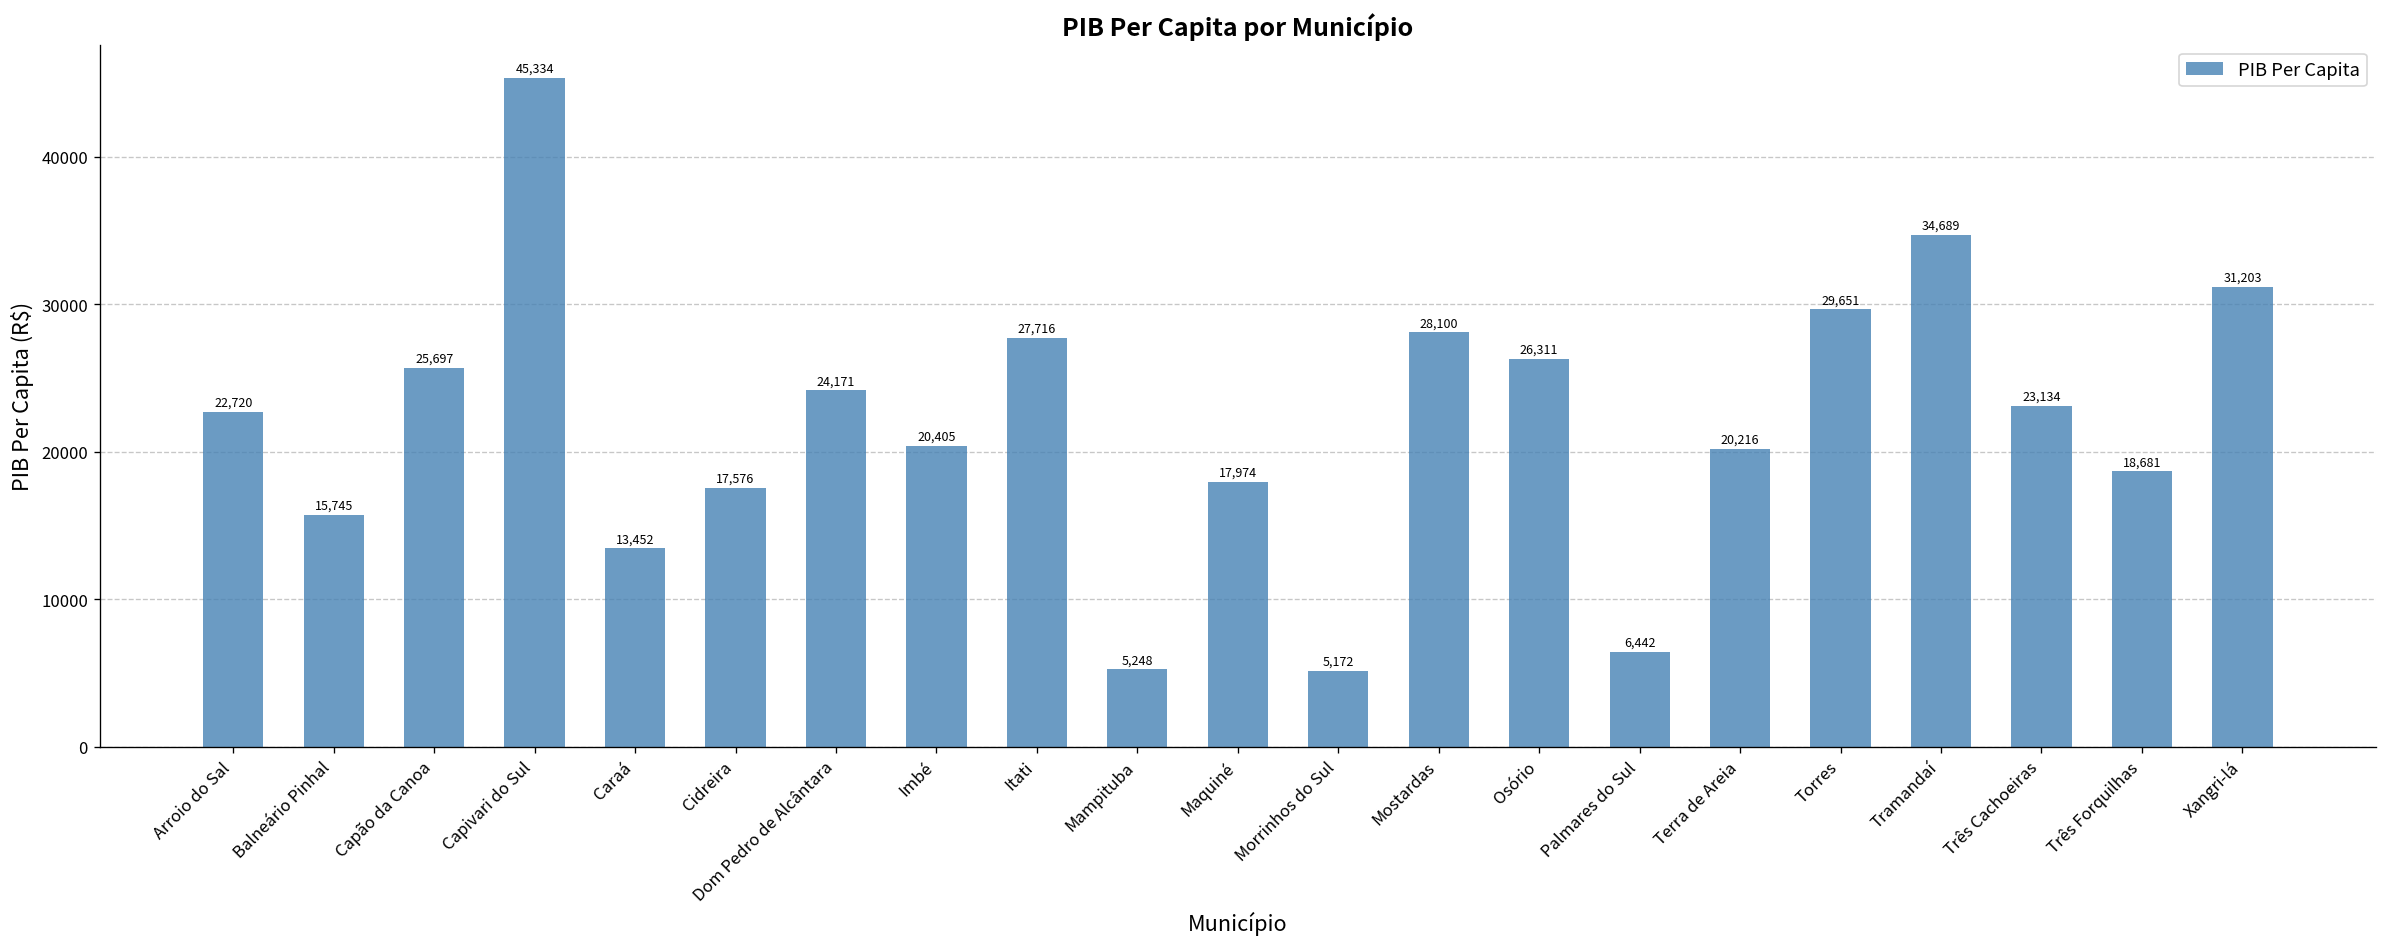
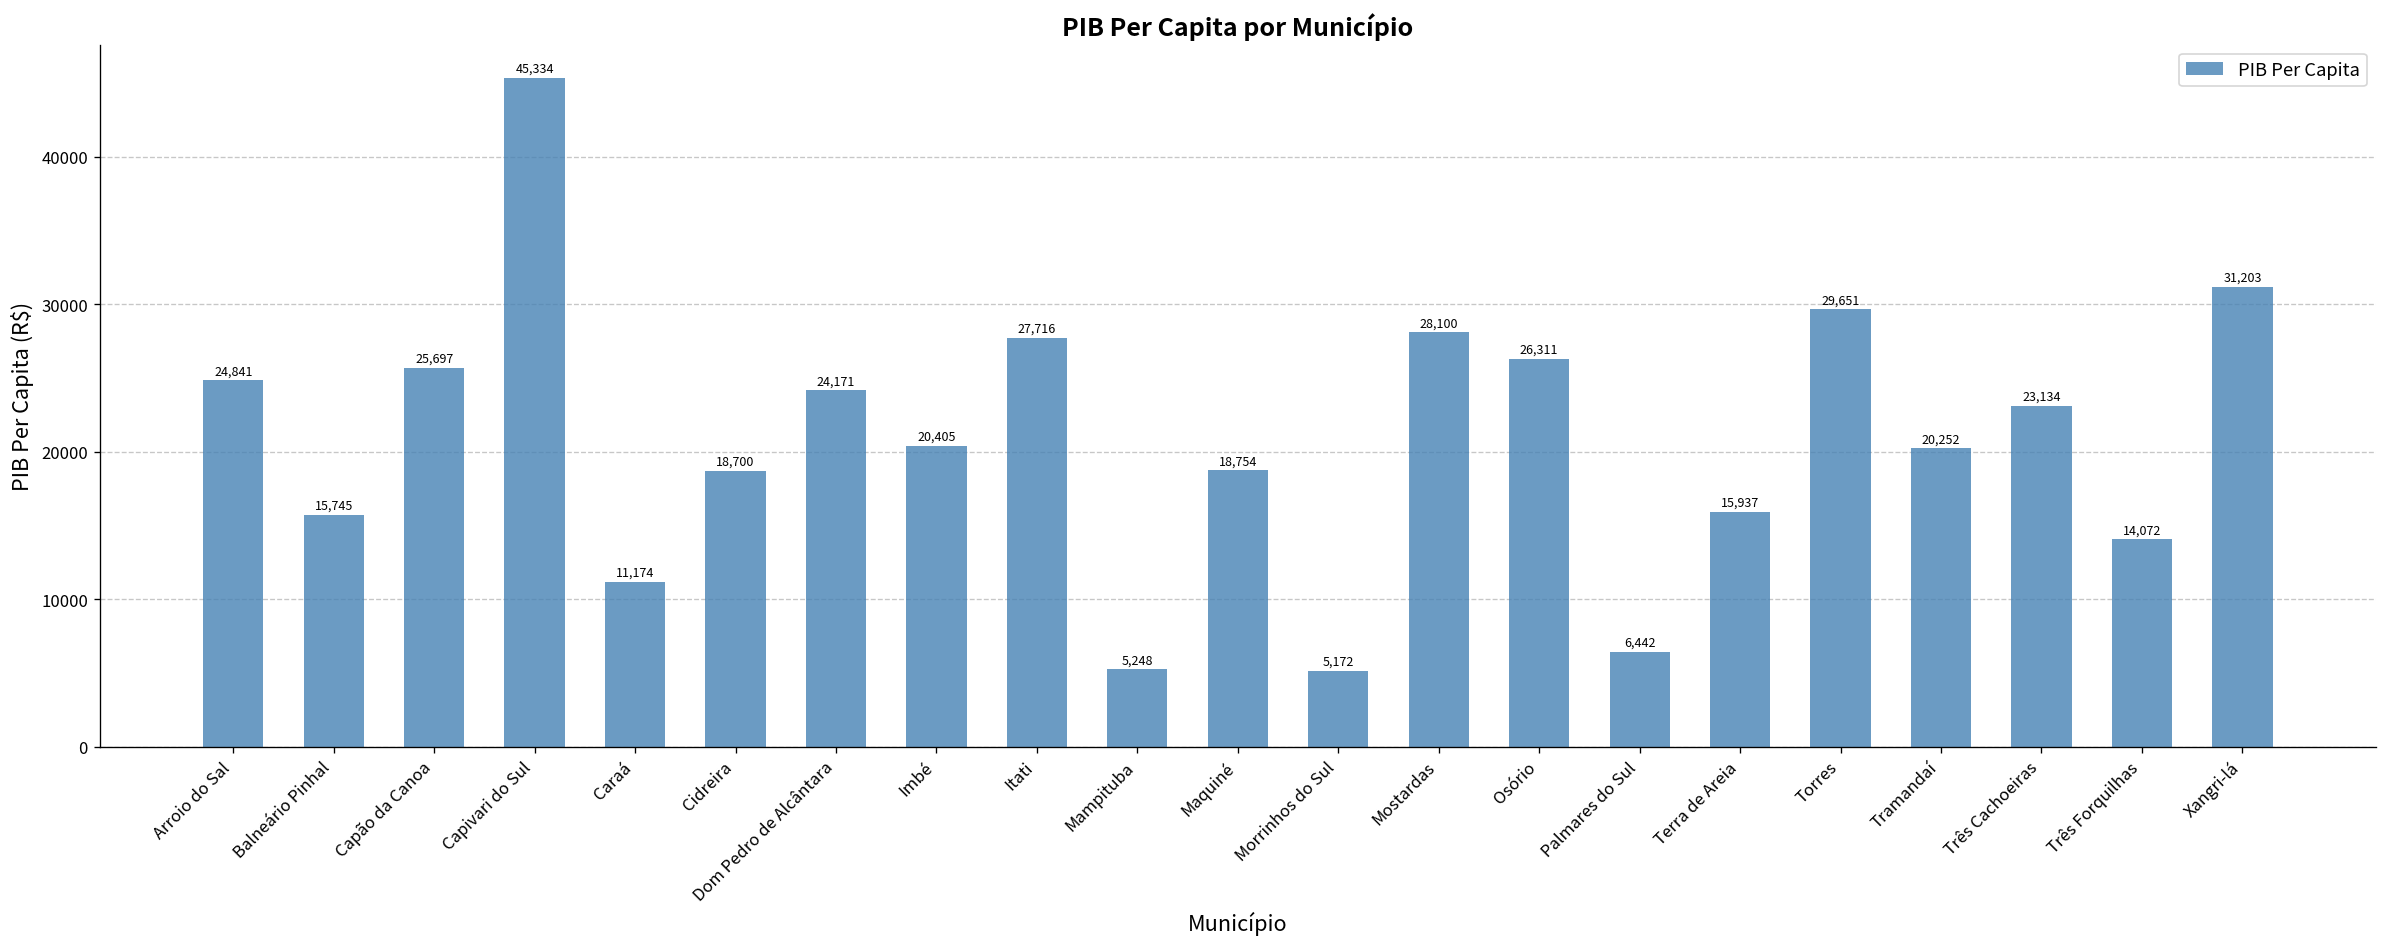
Arroio do Sal: 22,720 -> 24,841
Caraá: 13,452 -> 11,174
Cidreira: 17,576 -> 18,700
Maquiné: 17,974 -> 18,754
Terra de Areia: 20,216 -> 15,937
Tramandaí: 34,689 -> 20,252
Três Forquilhas: 18,681 -> 14,072
